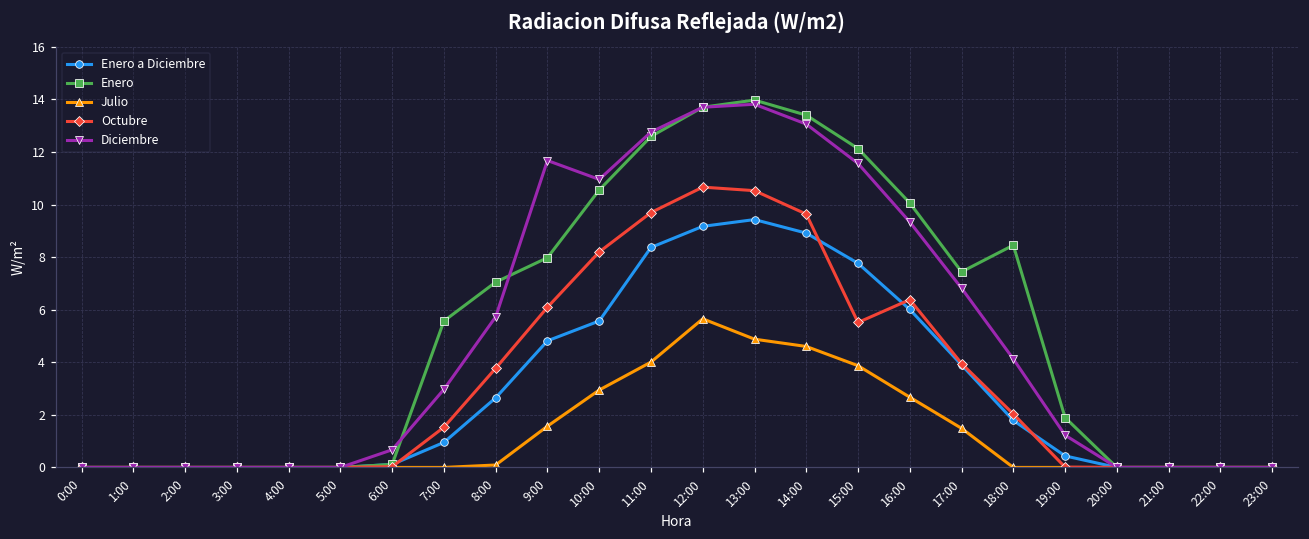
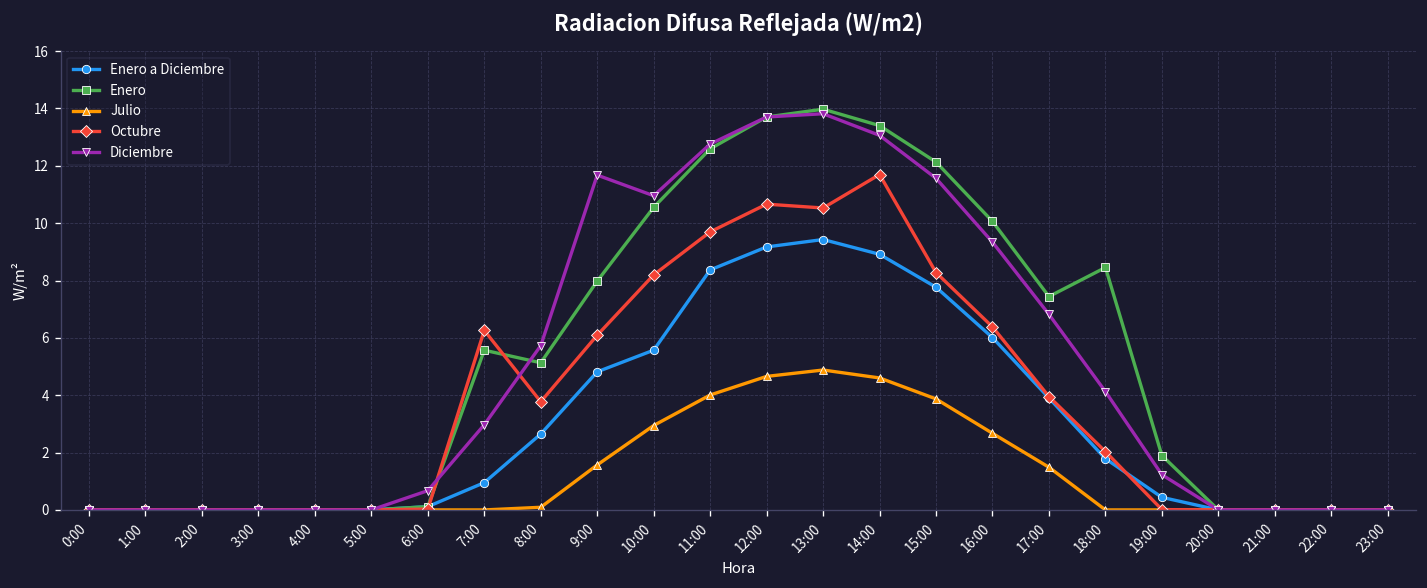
Octubre, 7:00: 1.5 -> 6.3
Enero, 8:00: 7.0 -> 5.1
Julio, 12:00: 5.7 -> 4.7
Octubre, 14:00: 9.6 -> 11.7
Octubre, 15:00: 5.5 -> 8.3
